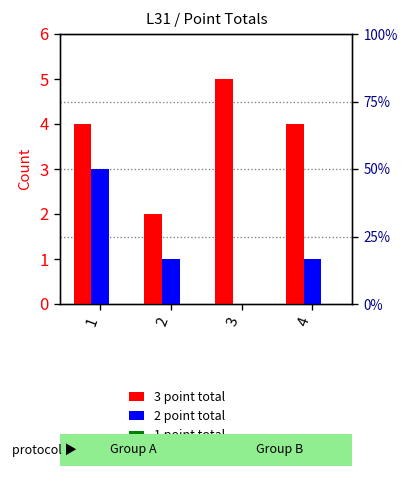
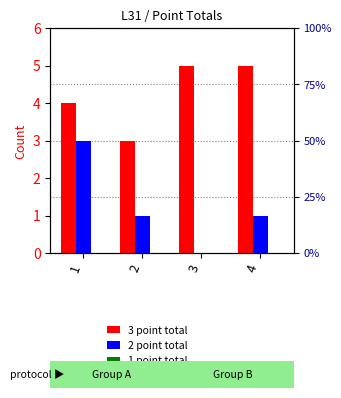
3 point total, 2: 2 -> 3
3 point total, 4: 4 -> 5
